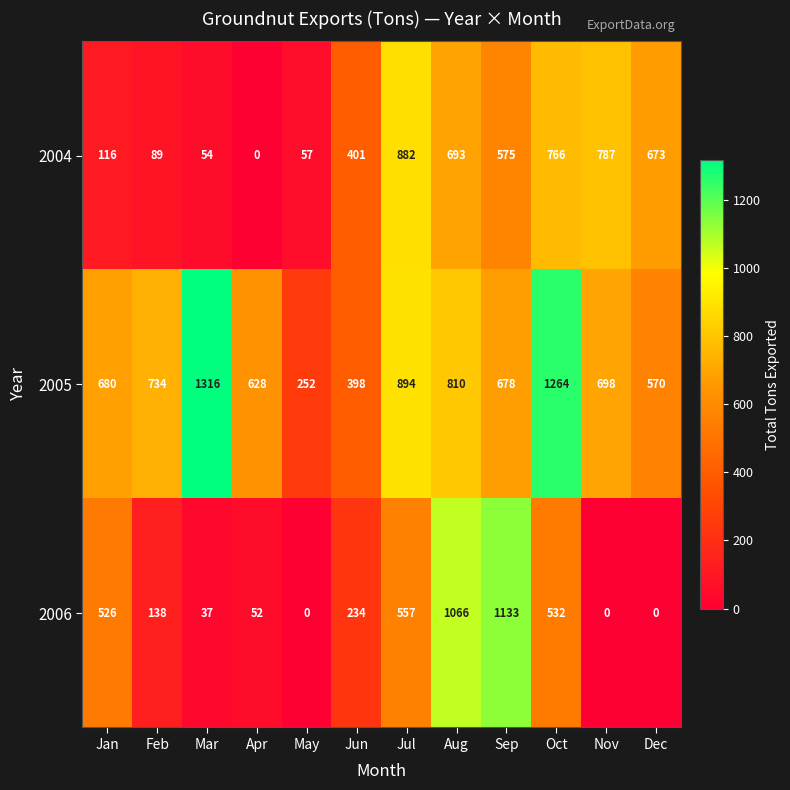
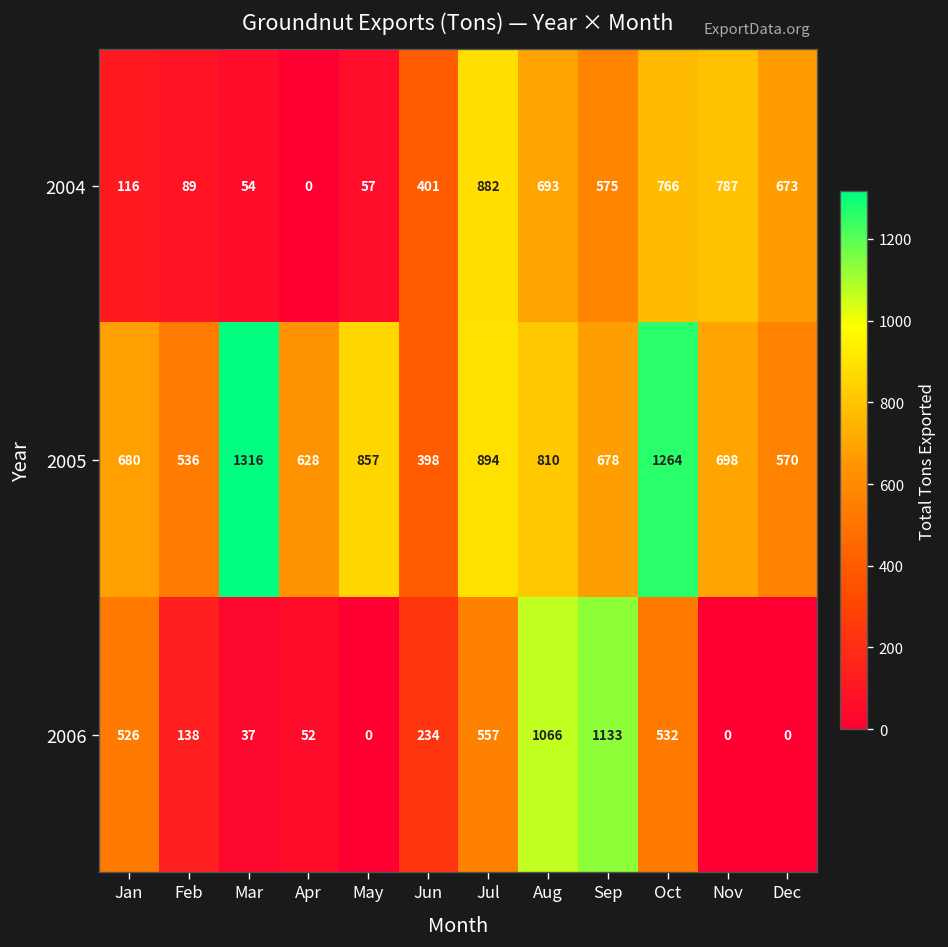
2005, Feb: 734 -> 536
2005, May: 252 -> 857
